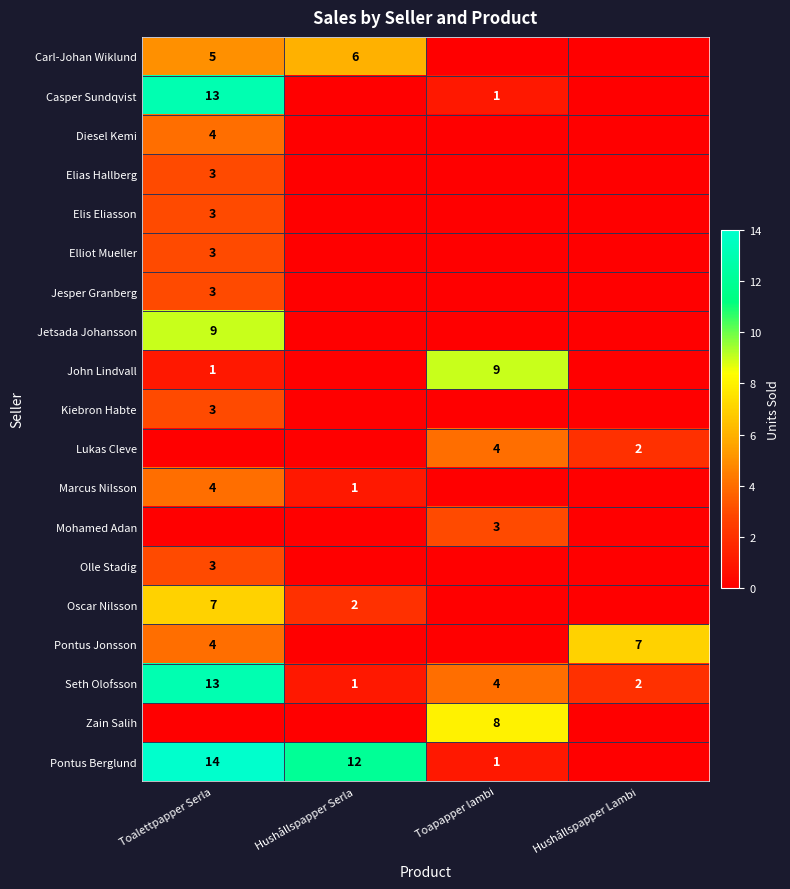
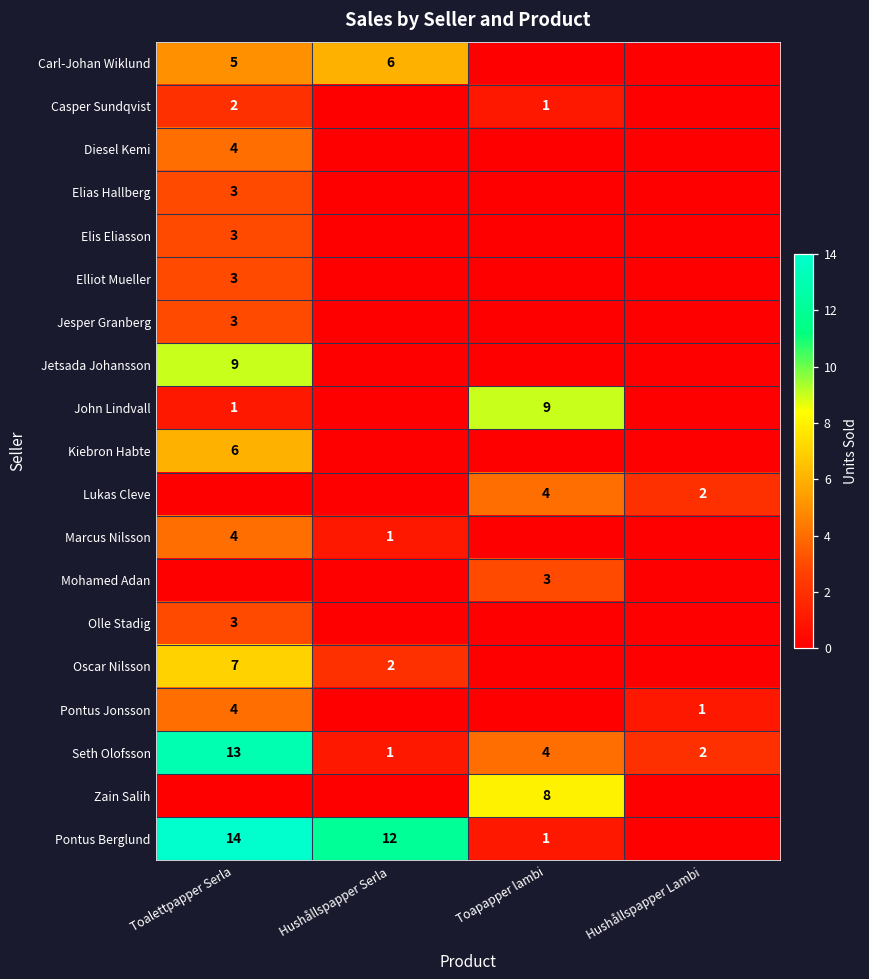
Casper Sundqvist, Toalettpapper Serla: 13 -> 2
Kiebron Habte, Toalettpapper Serla: 3 -> 6
Pontus Jonsson, Hushållspapper Lambi: 7 -> 1
